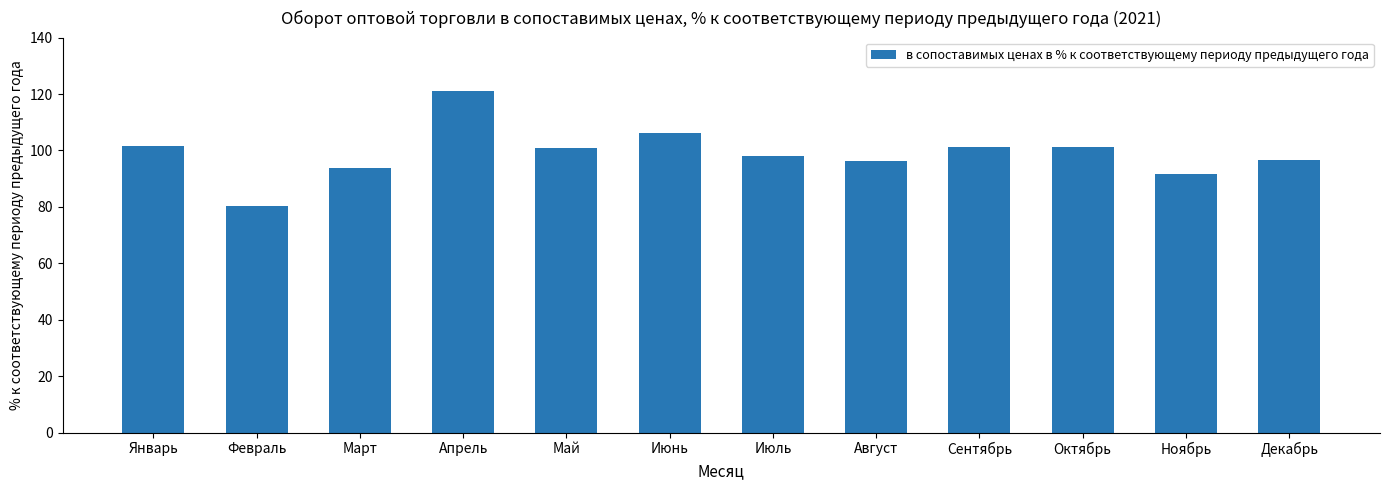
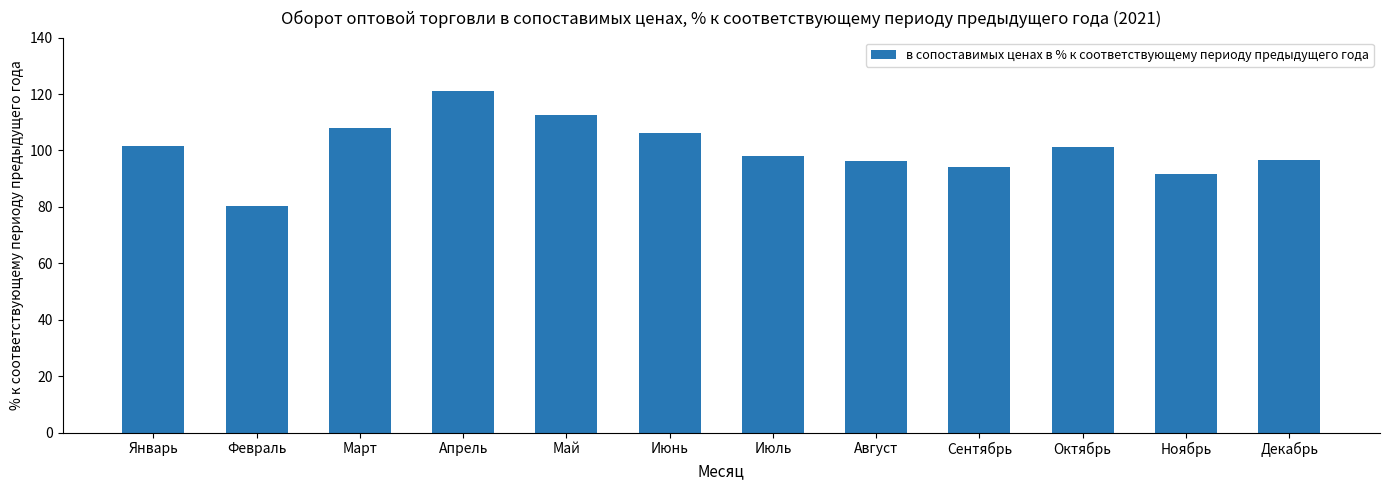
Март: 94 -> 108
Май: 101 -> 113
Сентябрь: 101 -> 94
